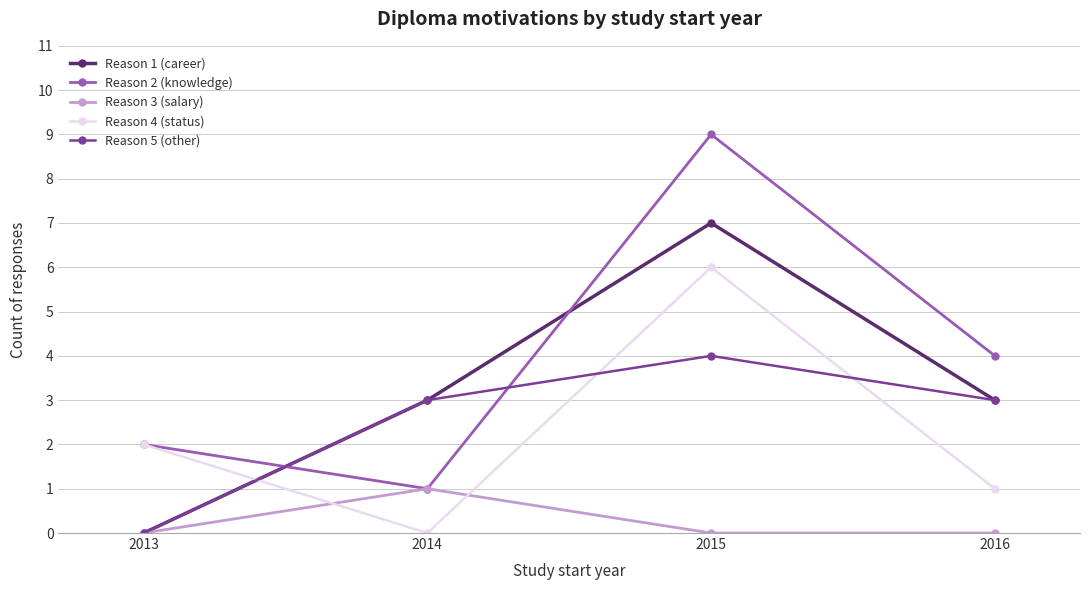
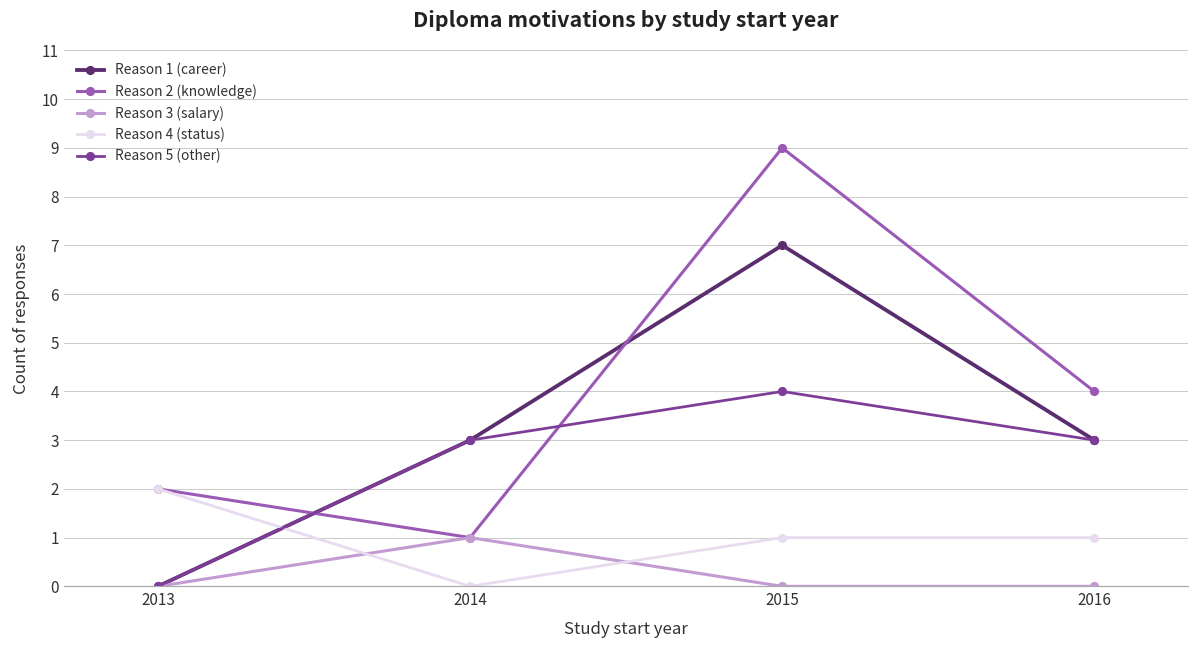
Reason 4 (status), 2015: 6 -> 1
